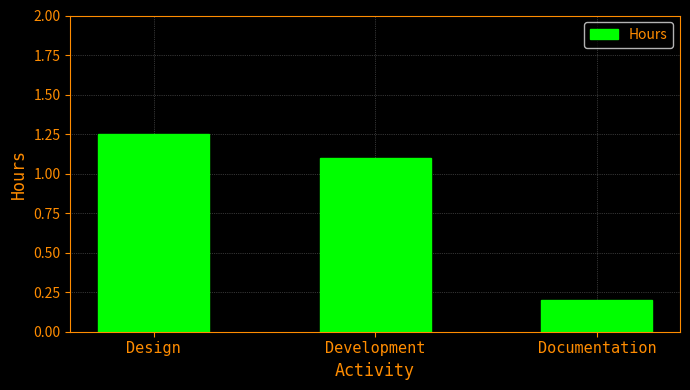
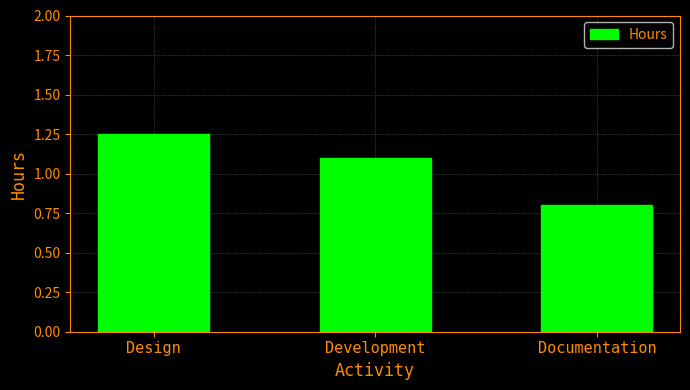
Documentation: 0.2 -> 0.8
